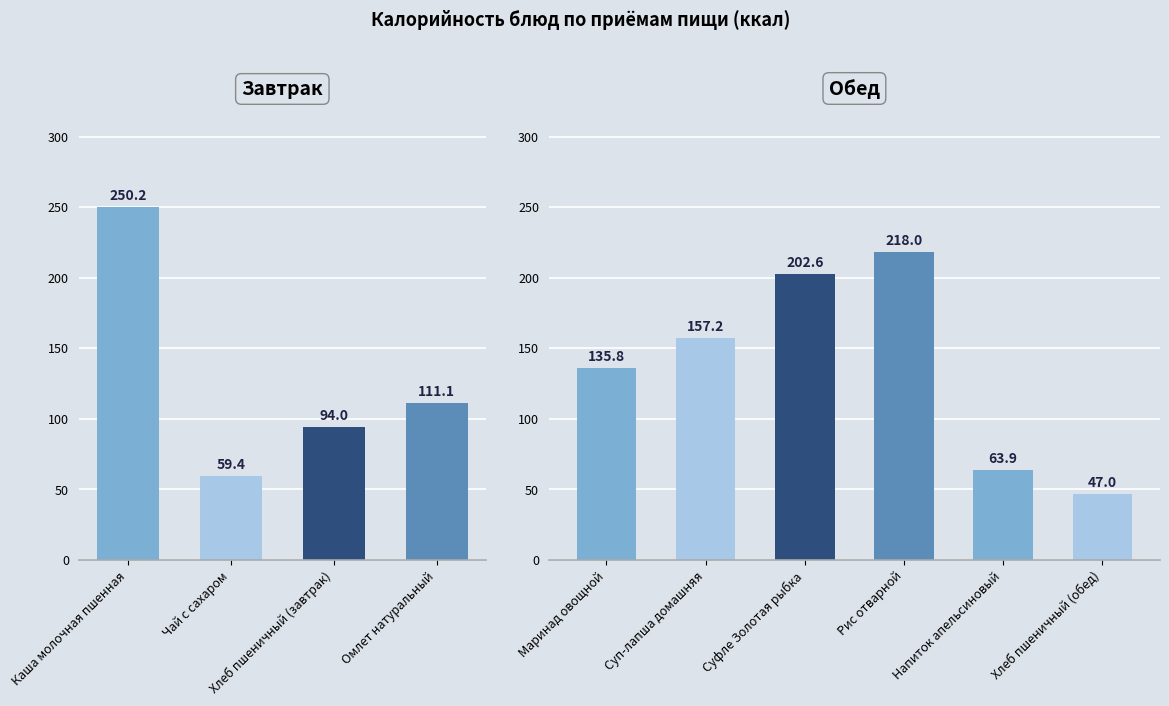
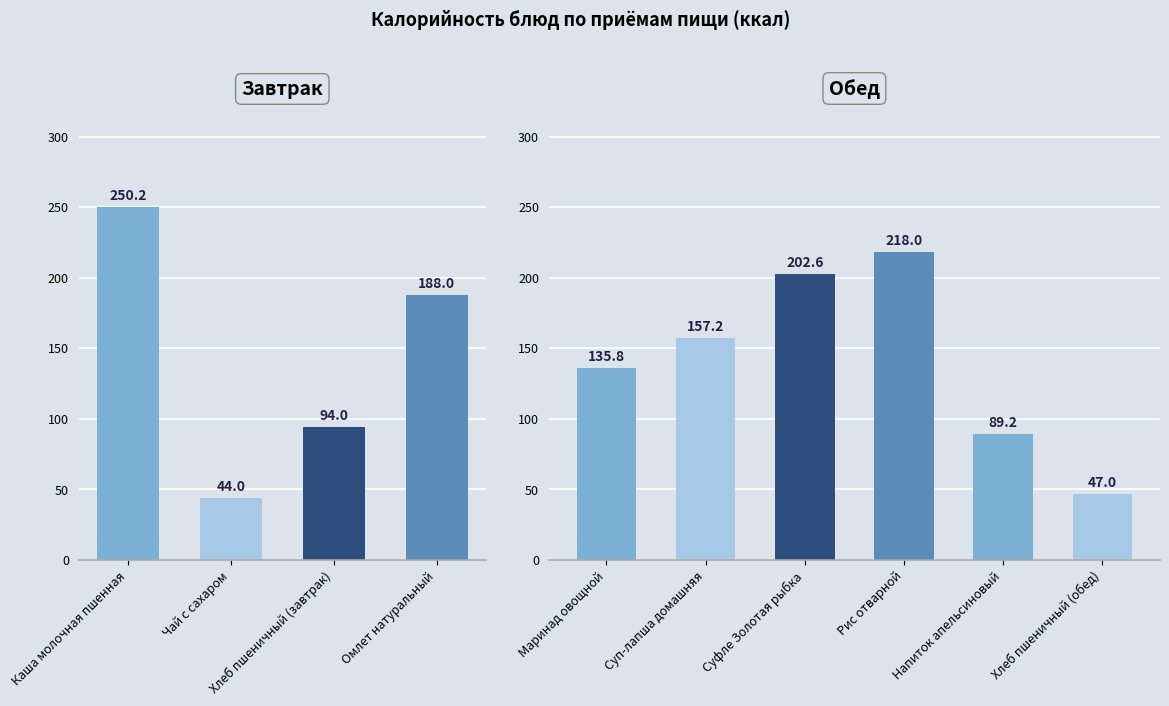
Завтрак, Чай с сахаром: 59.4 -> 44.0
Завтрак, Омлет натуральный: 111.1 -> 188.0
Обед, Напиток апельсиновый: 63.9 -> 89.2
